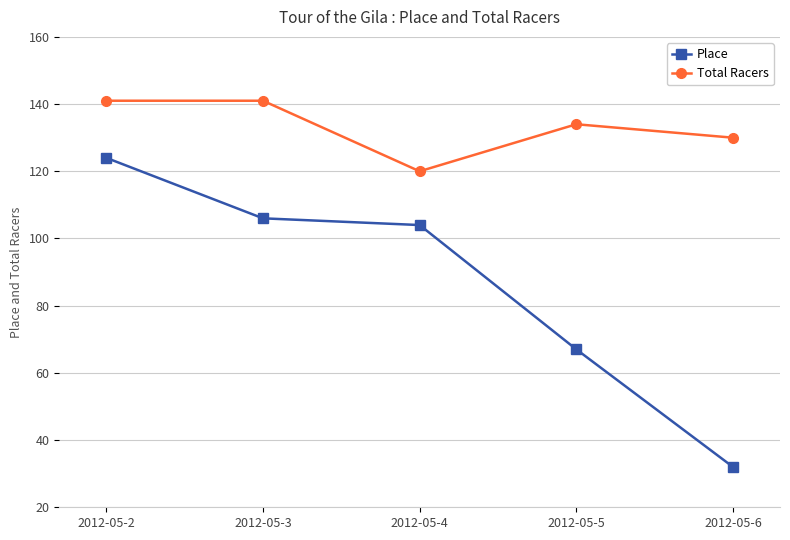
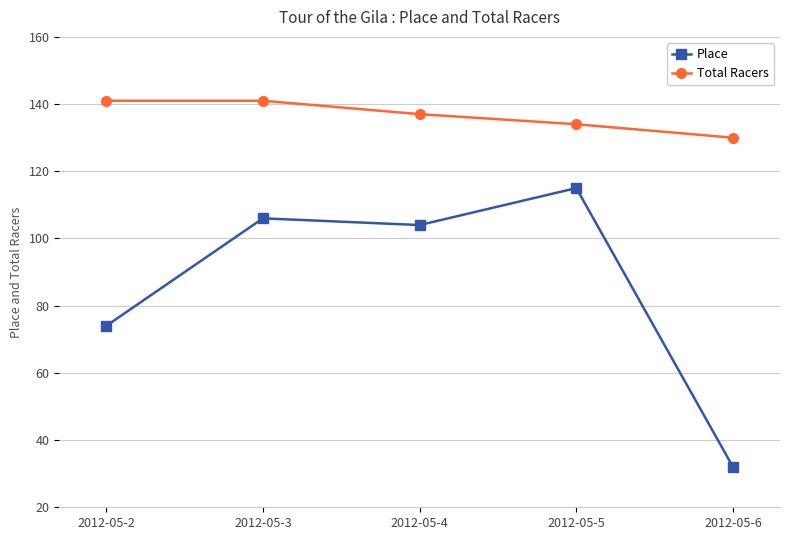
Place, 2012-05-2: 124 -> 74
Total Racers, 2012-05-4: 120 -> 137
Place, 2012-05-5: 67 -> 115
